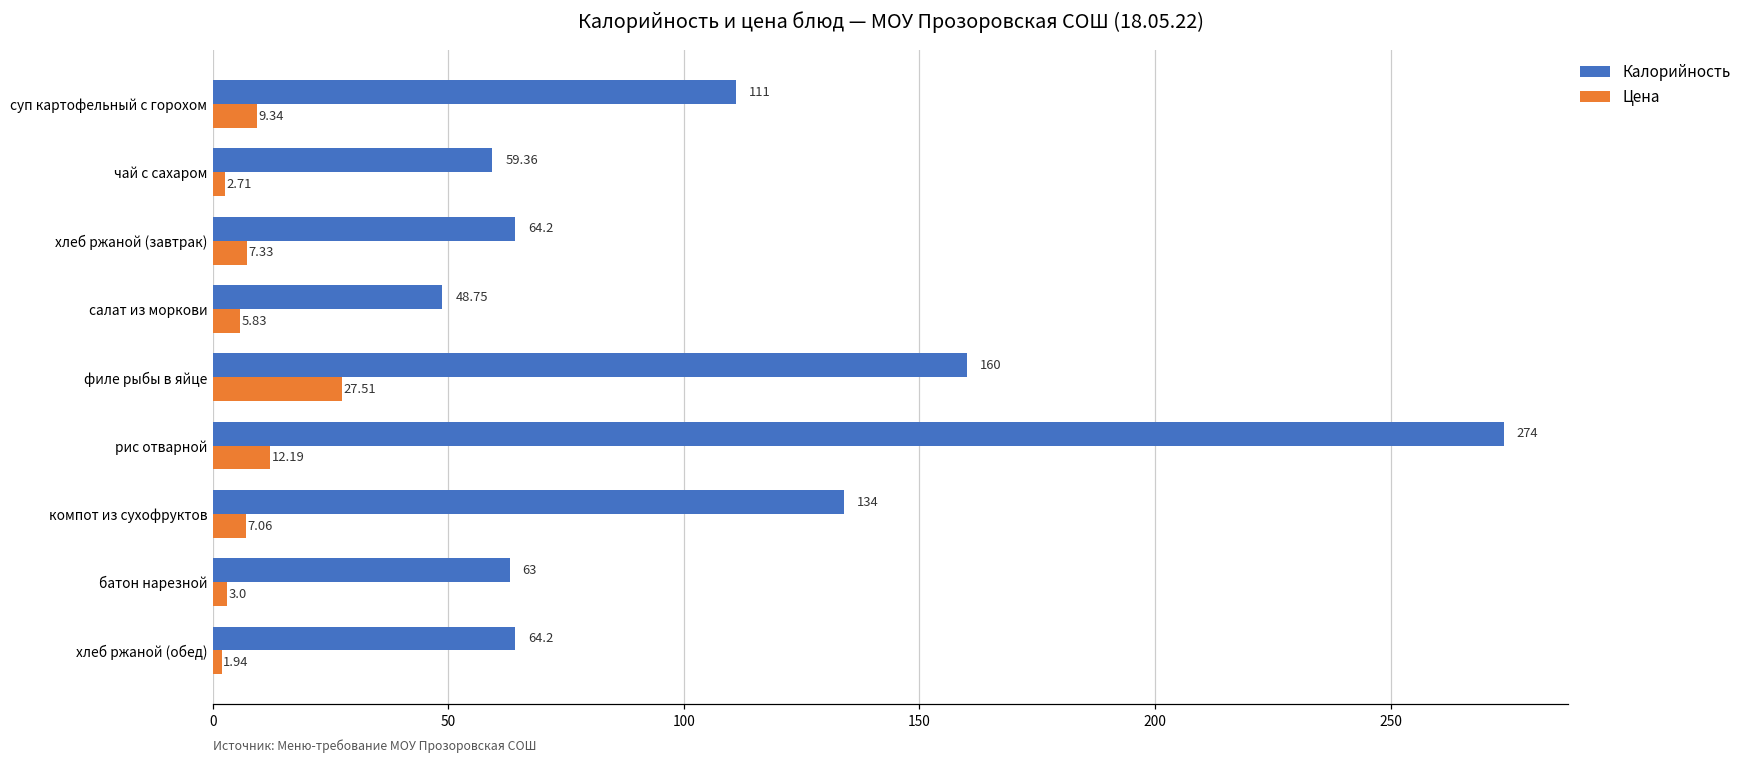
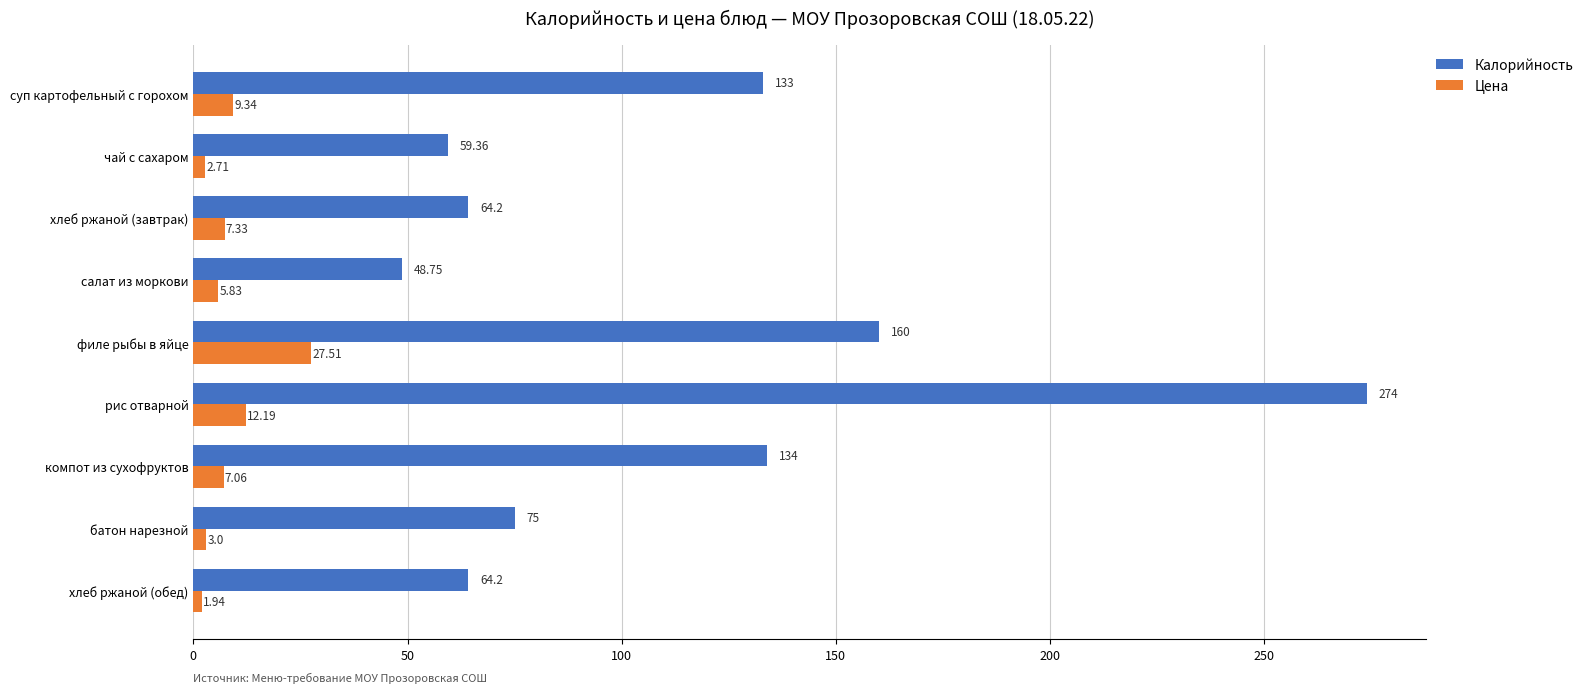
Калорийность, суп картофельный с горохом: 111 -> 133
Калорийность, батон нарезной: 63 -> 75
